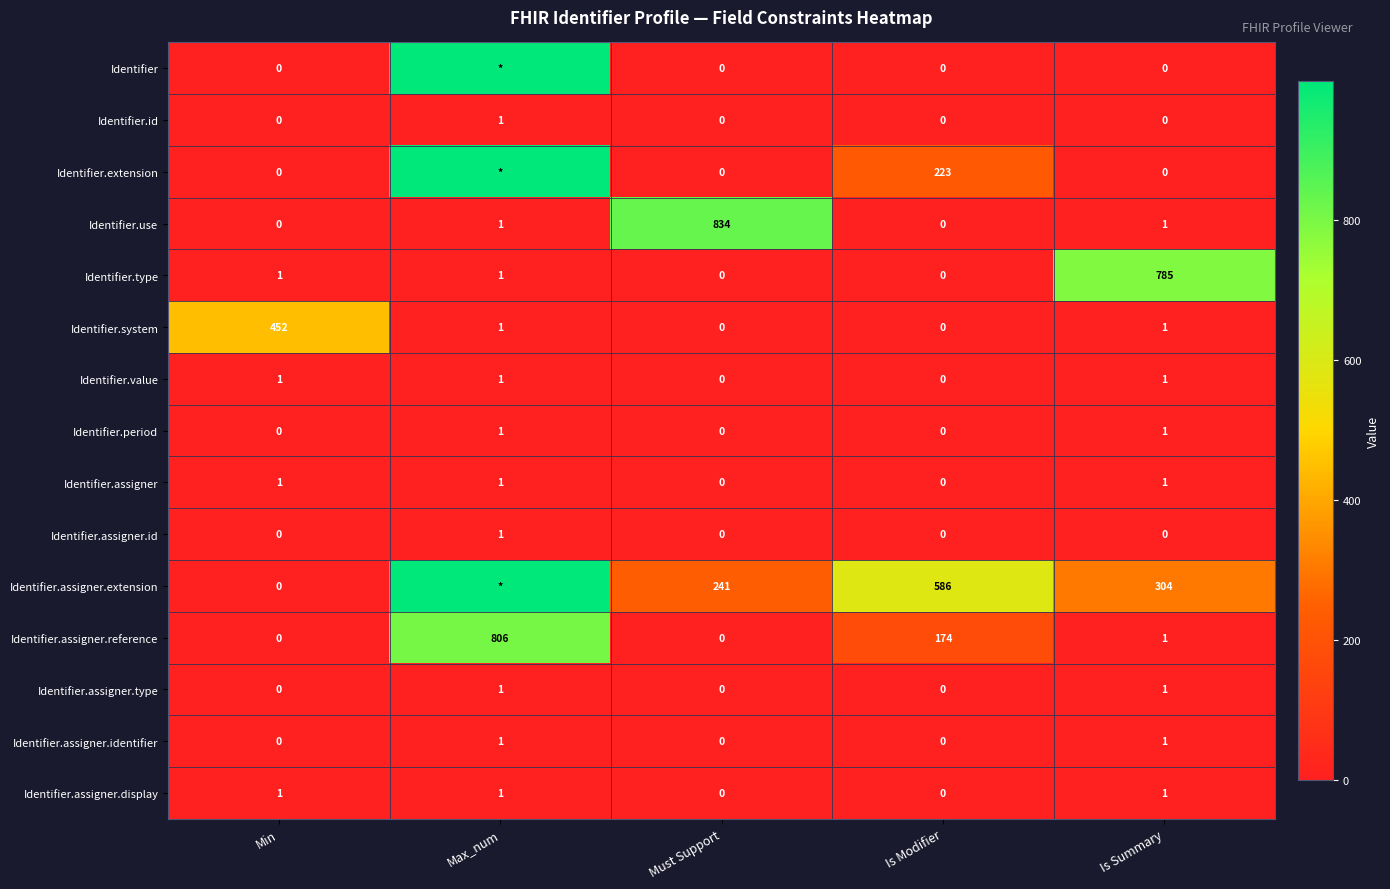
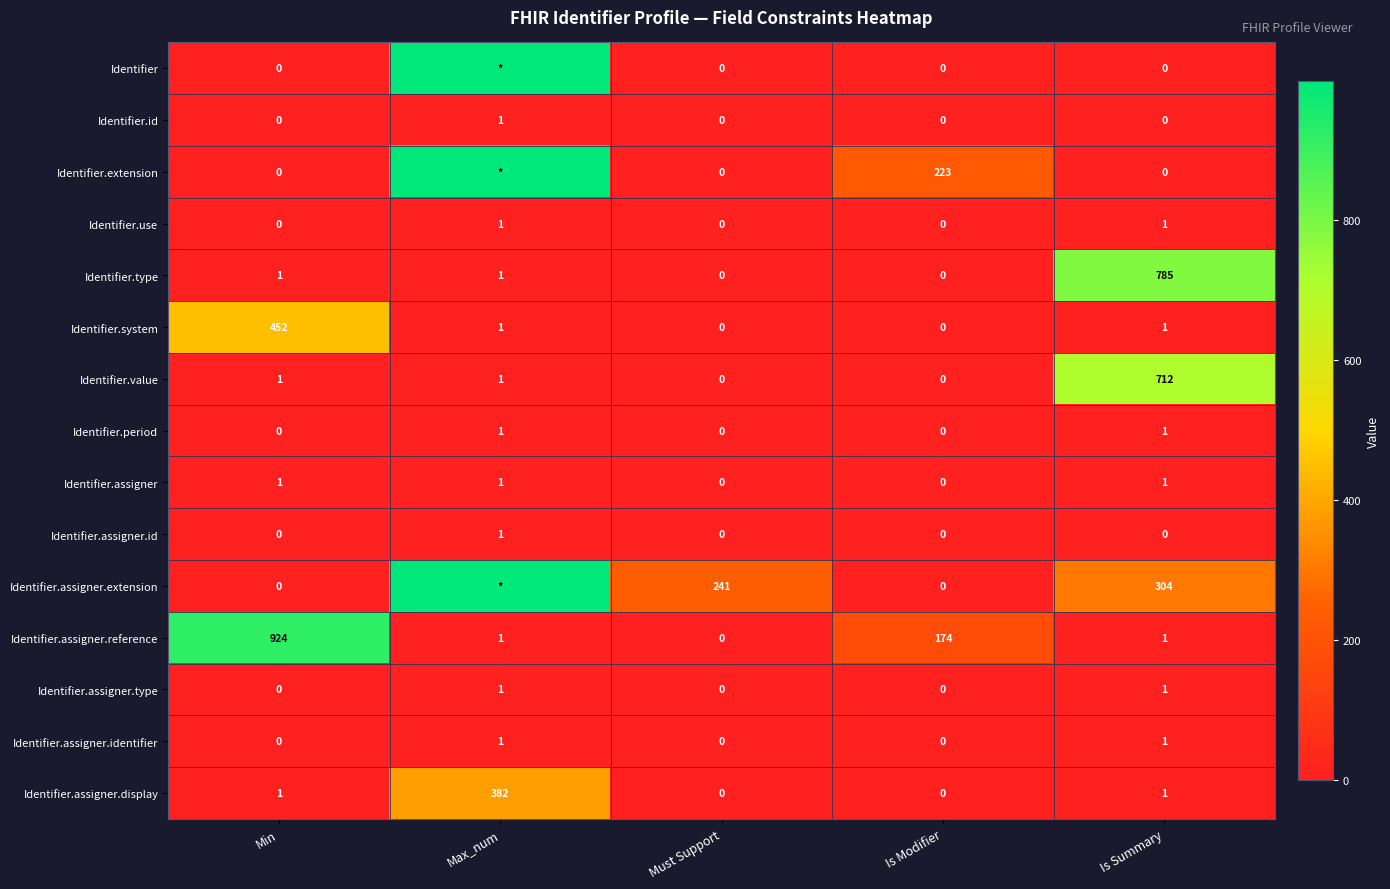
Identifier.use, Must Support: 834 -> 0
Identifier.value, Is Summary: 1 -> 712
Identifier.assigner.extension, Is Modifier: 586 -> 0
Identifier.assigner.reference, Min: 0 -> 924
Identifier.assigner.reference, Max_num: 806 -> 1
Identifier.assigner.display, Max_num: 1 -> 382
